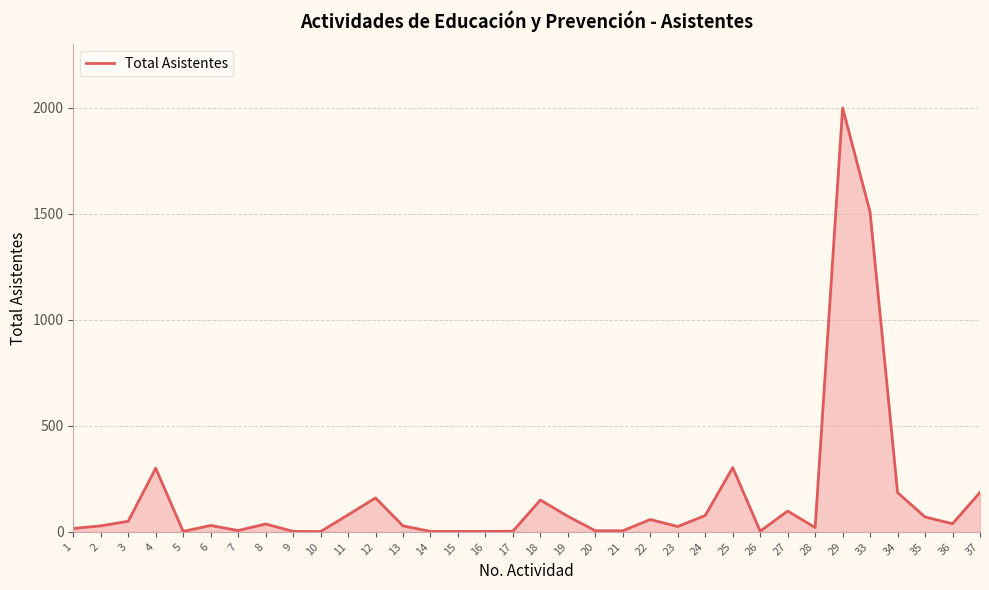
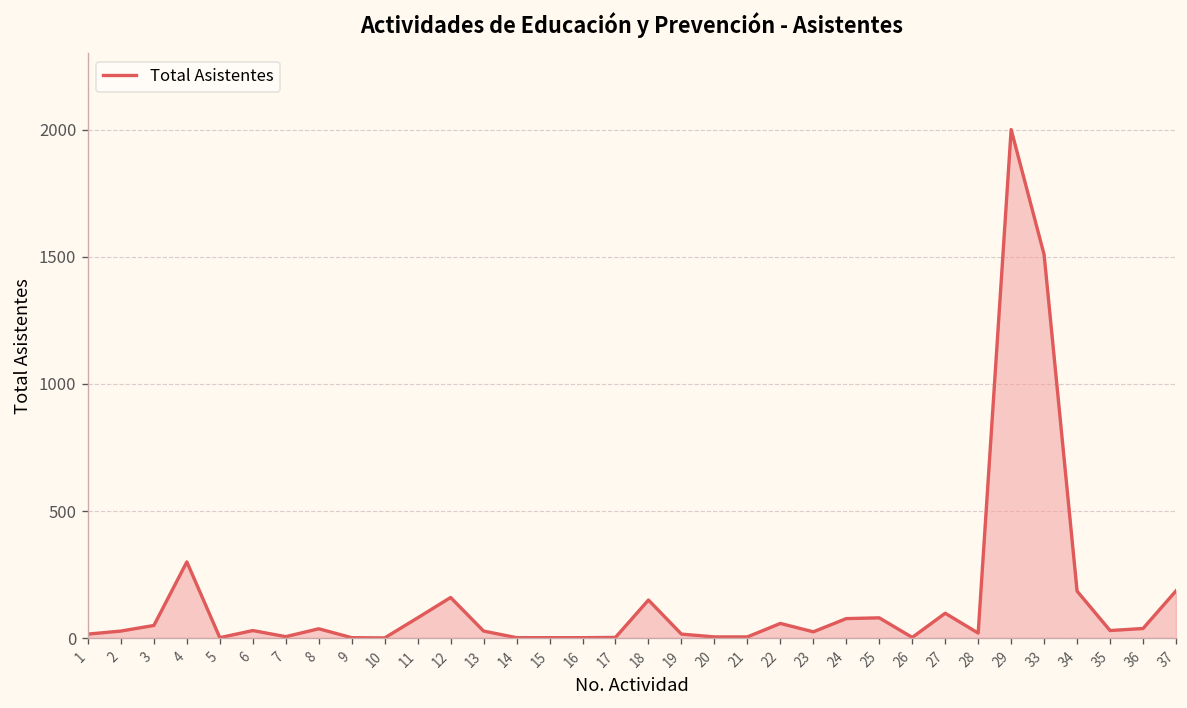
19: 70 -> 20
25: 300 -> 80
35: 70 -> 30
